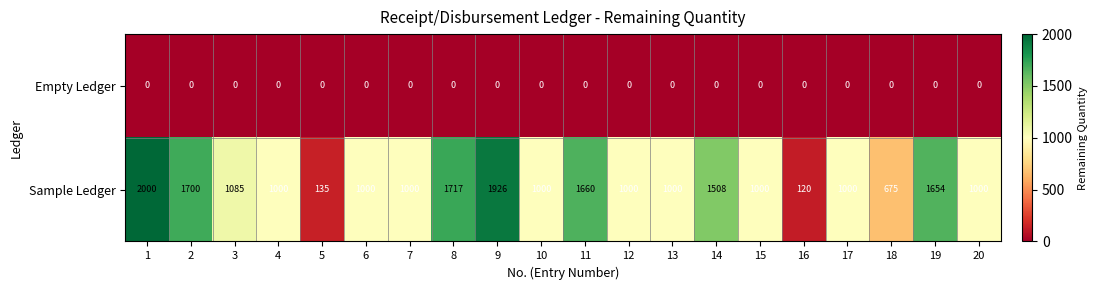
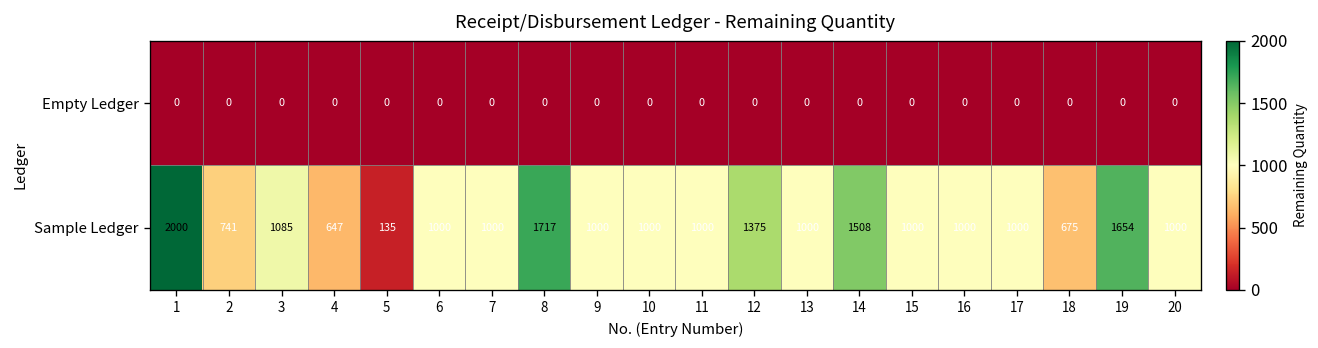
Sample Ledger, 2: 1700 -> 741
Sample Ledger, 4: 1000 -> 647
Sample Ledger, 9: 1926 -> 1000
Sample Ledger, 11: 1660 -> 1000
Sample Ledger, 12: 1000 -> 1375
Sample Ledger, 16: 120 -> 1000
